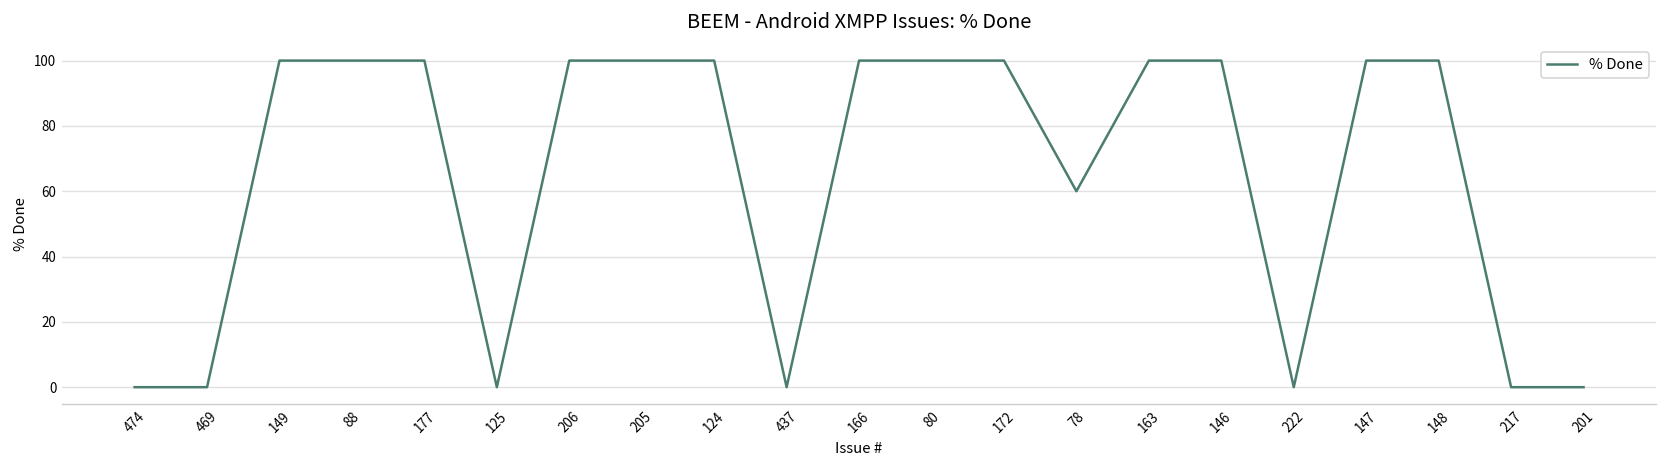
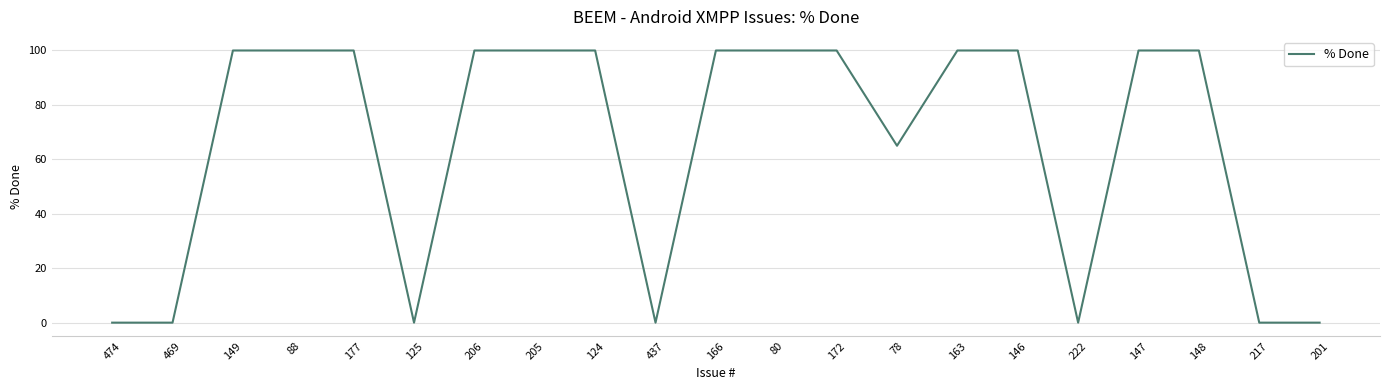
78: 60 -> 65
